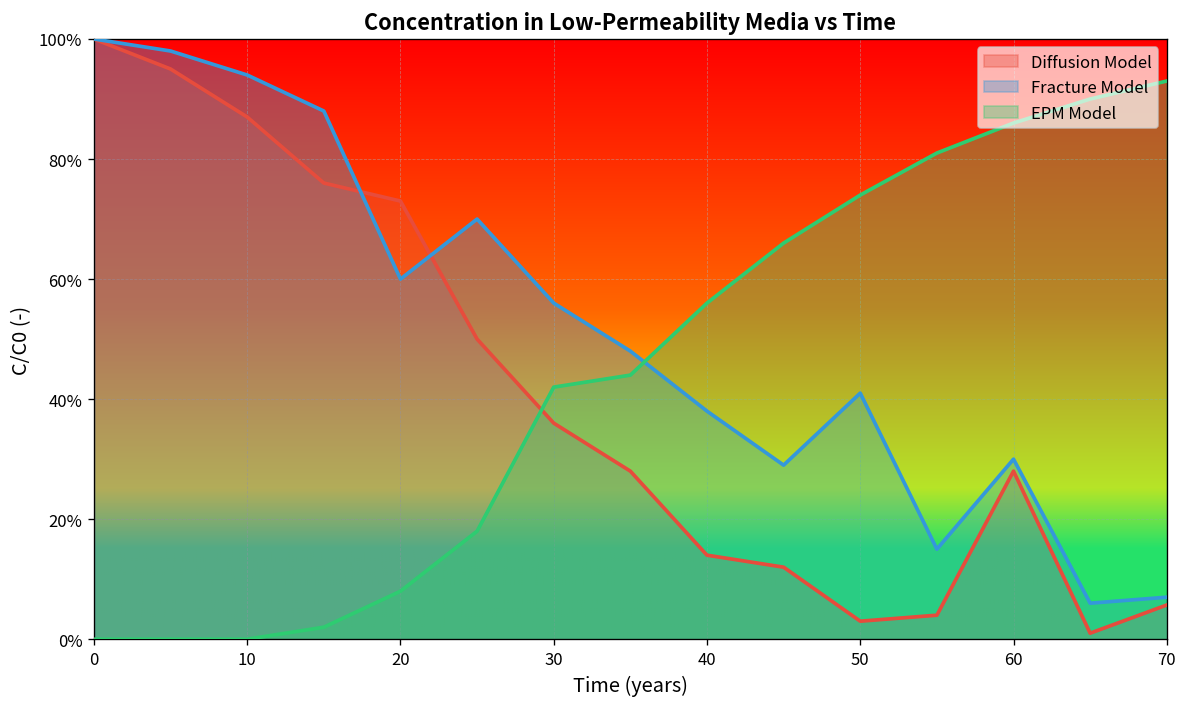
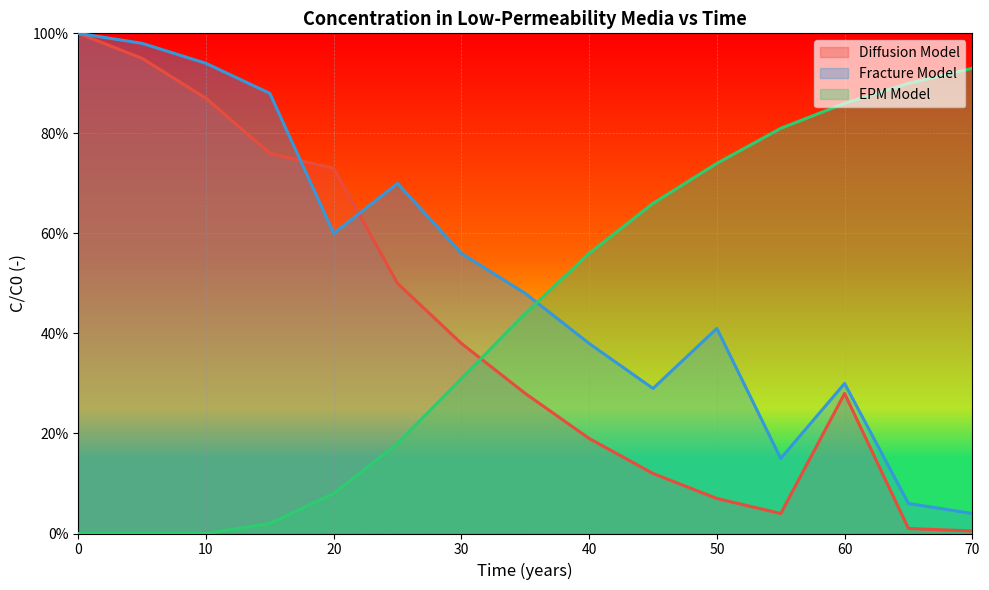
Diffusion Model, 30: 36% -> 38%
EPM Model, 30: 42% -> 31%
Diffusion Model, 40: 14% -> 19%
Diffusion Model, 50: 3% -> 7%
Diffusion Model, 70: 6% -> 1%
Fracture Model, 70: 7% -> 4%
